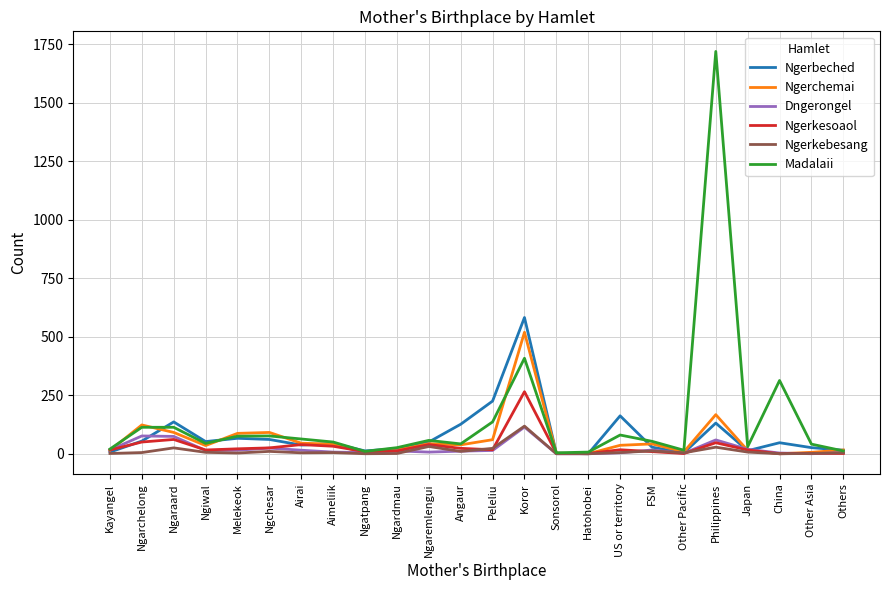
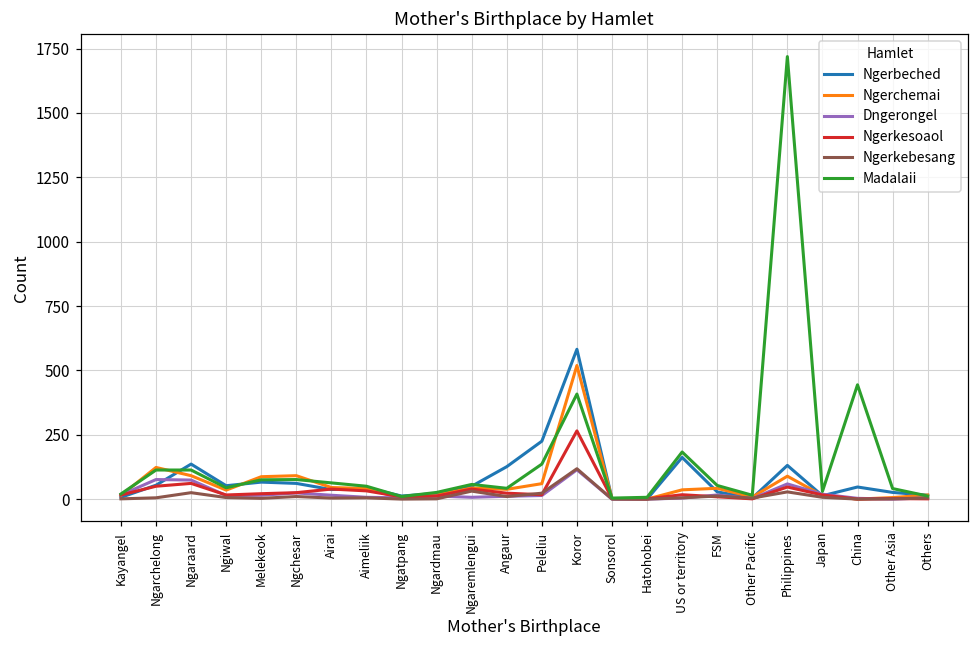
Madalaii, US or territory: 80 -> 180
Ngerchemai, Philippines: 170 -> 90
Madalaii, China: 310 -> 440
